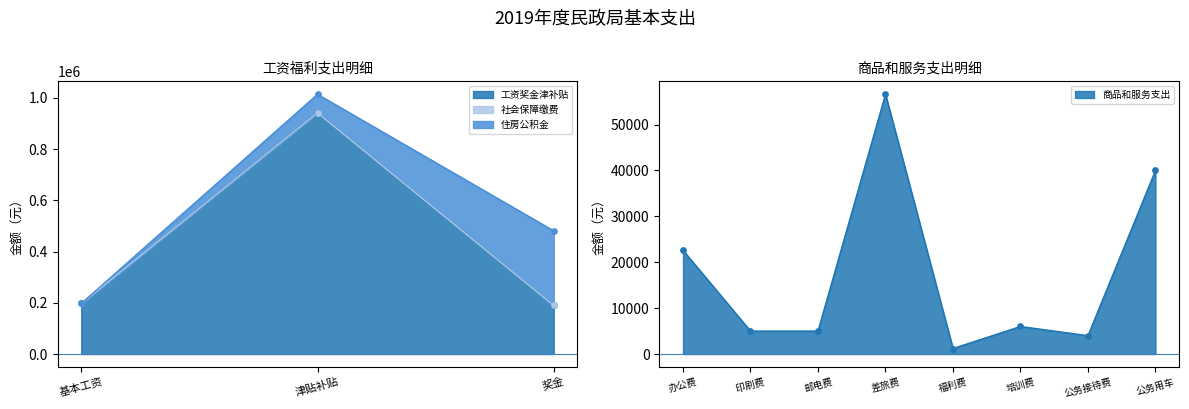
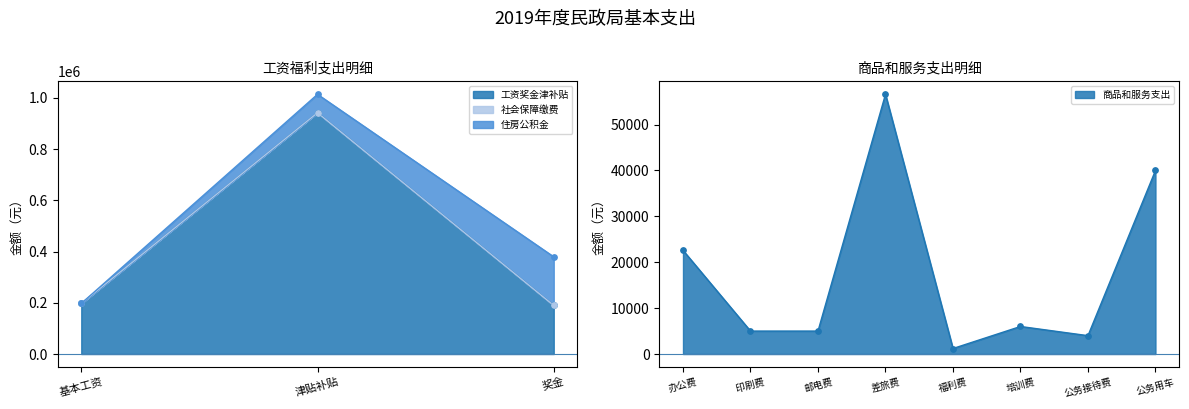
工资福利支出明细, 住房公积金, 奖金: 290000 -> 190000
